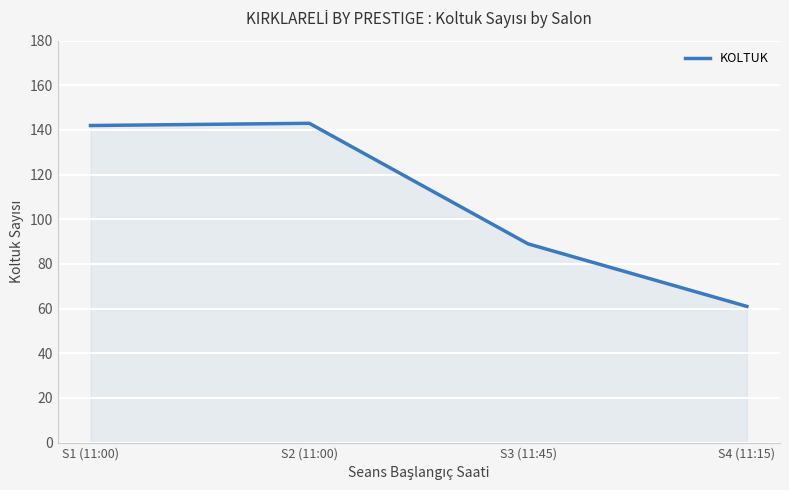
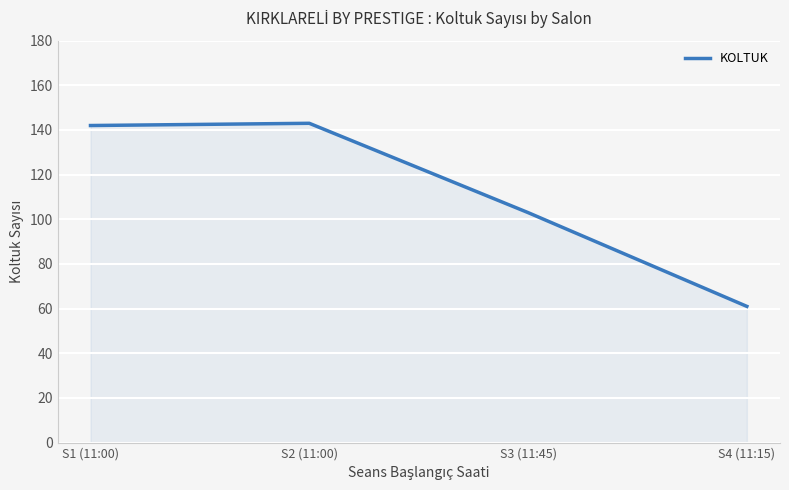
S3 (11:45): 89 -> 103
